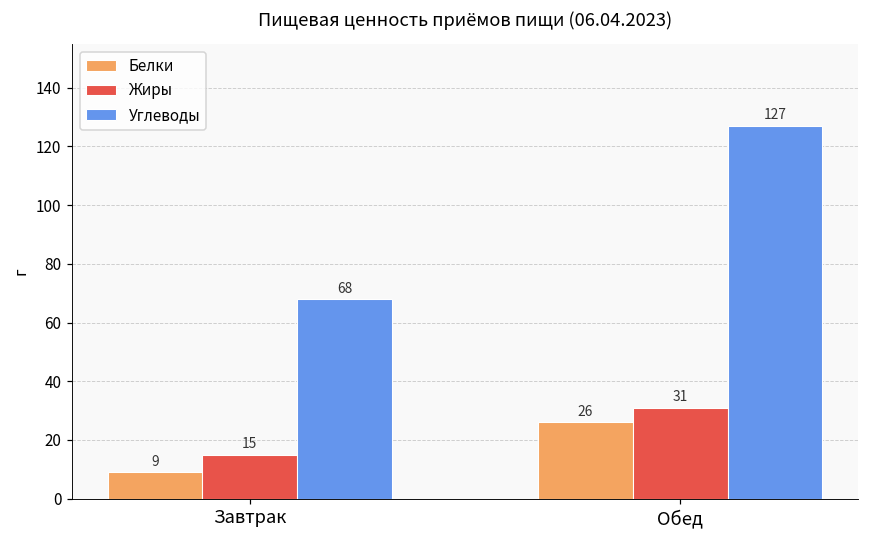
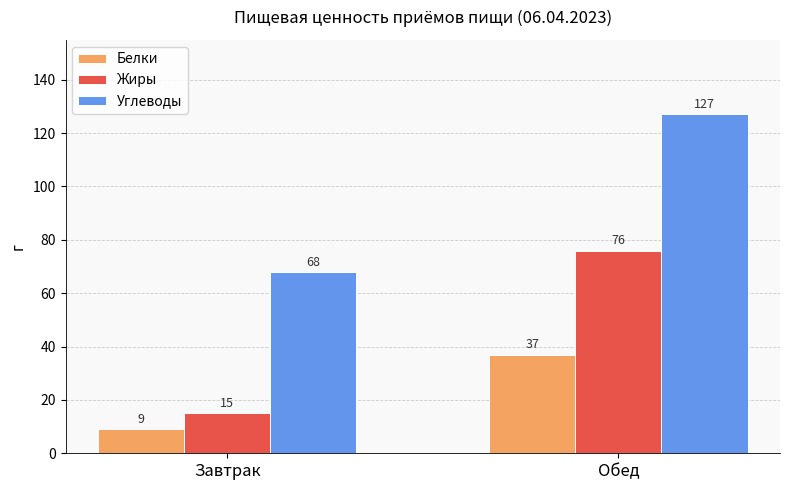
Белки, Обед: 26 -> 37
Жиры, Обед: 31 -> 76
